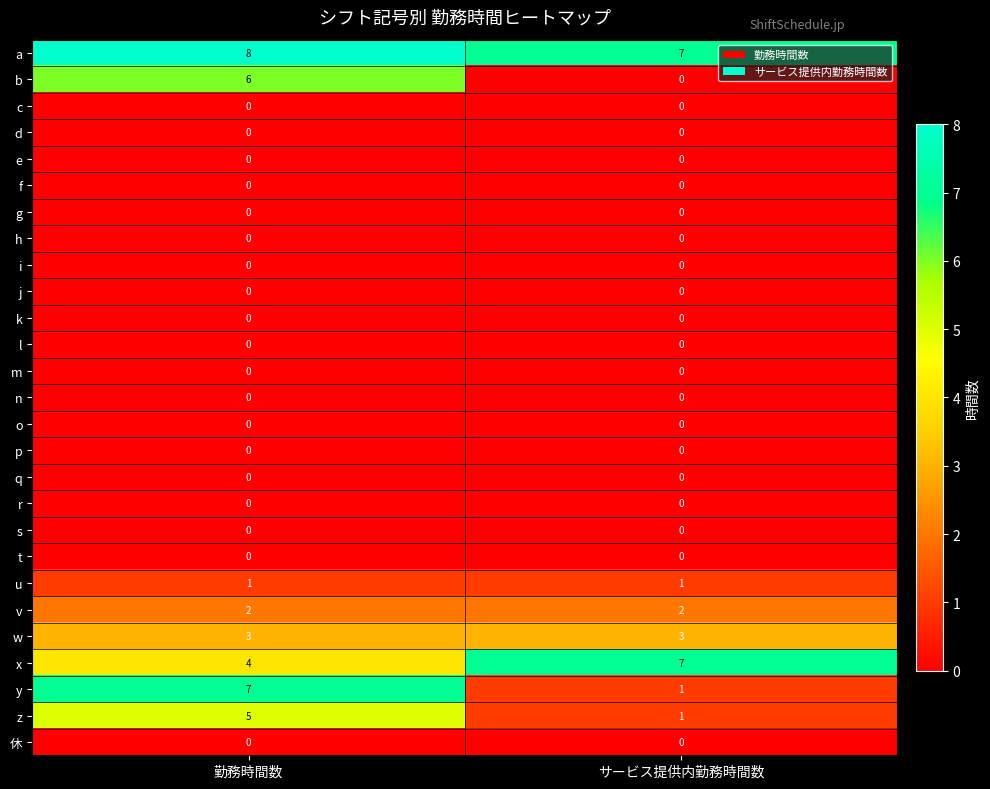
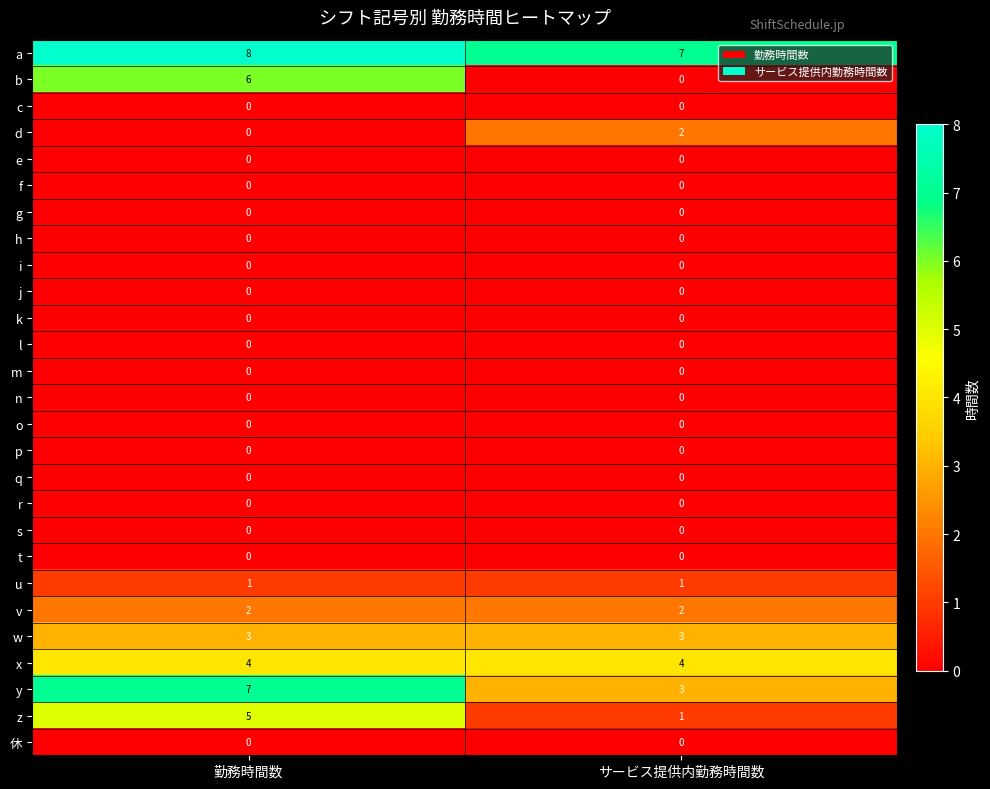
d, サービス提供内勤務時間数: 0 -> 2
x, サービス提供内勤務時間数: 7 -> 4
y, サービス提供内勤務時間数: 1 -> 3
